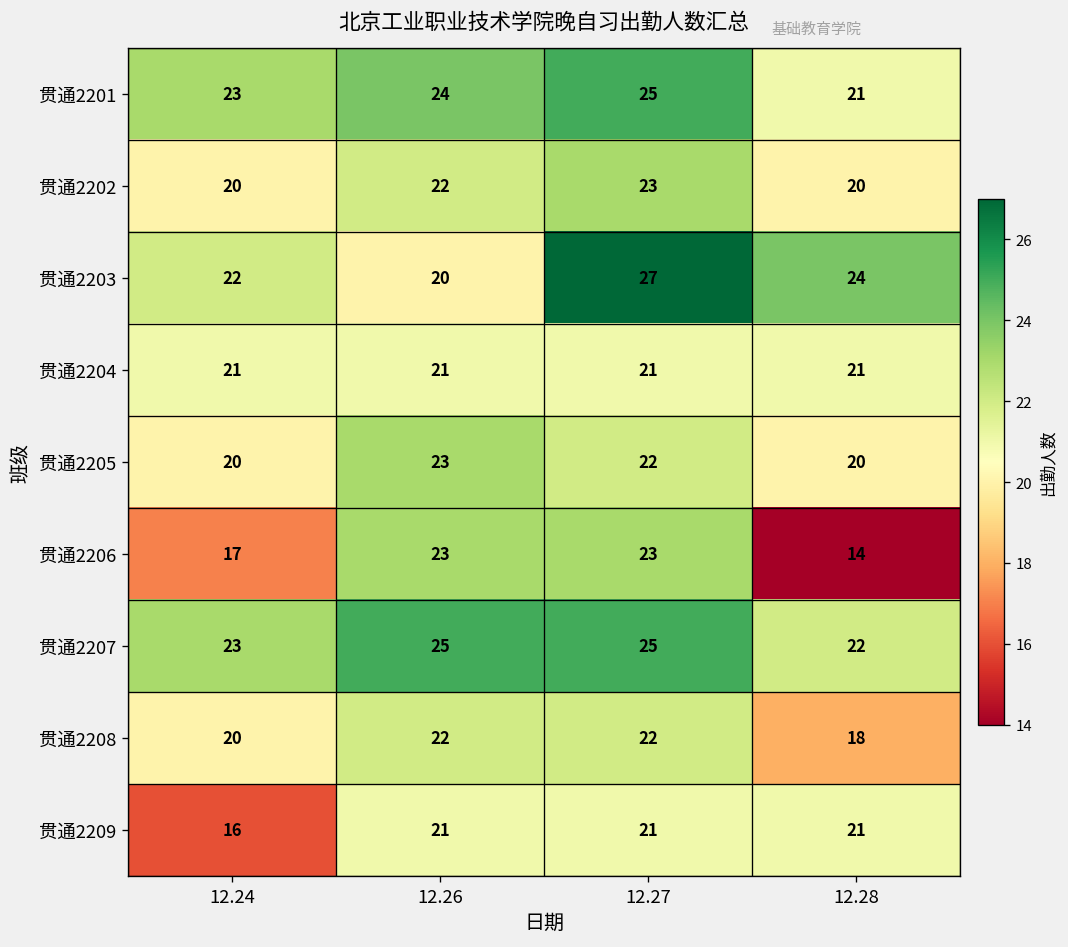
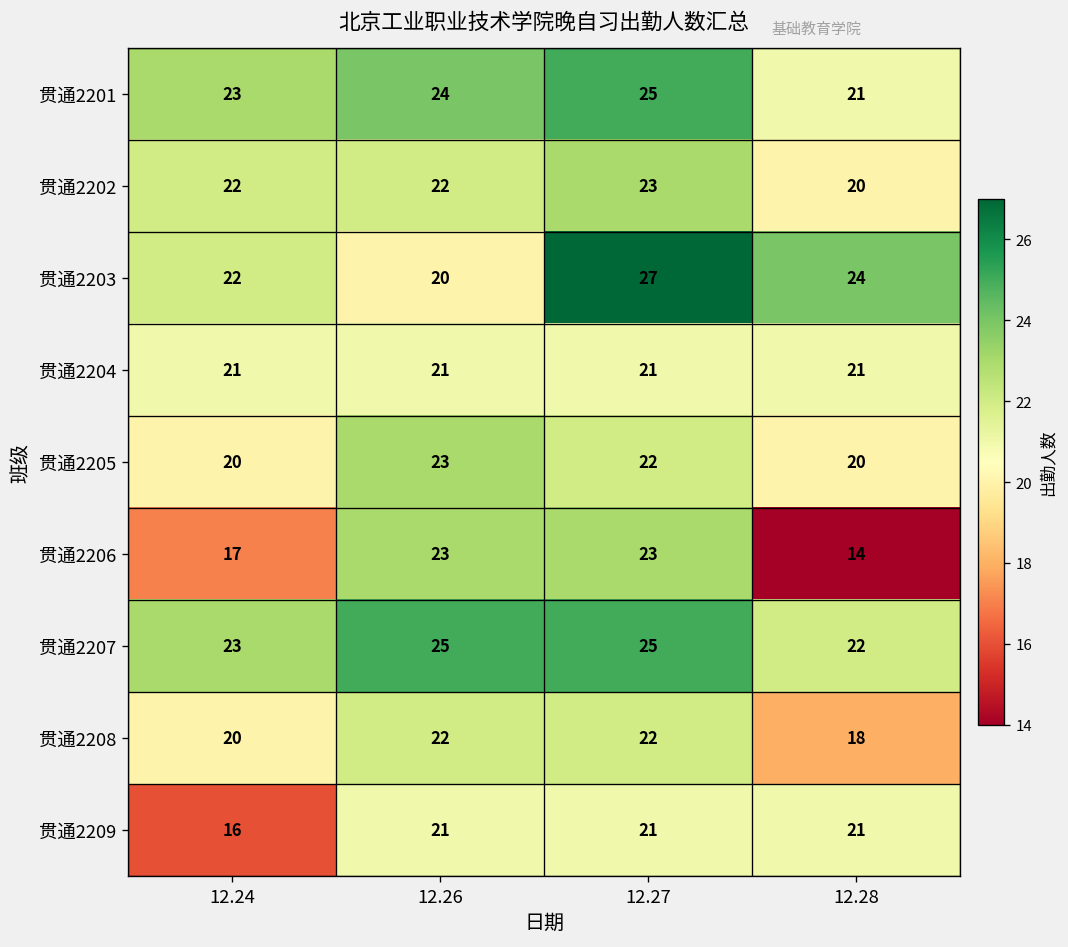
贯通2202, 12.24: 20 -> 22
